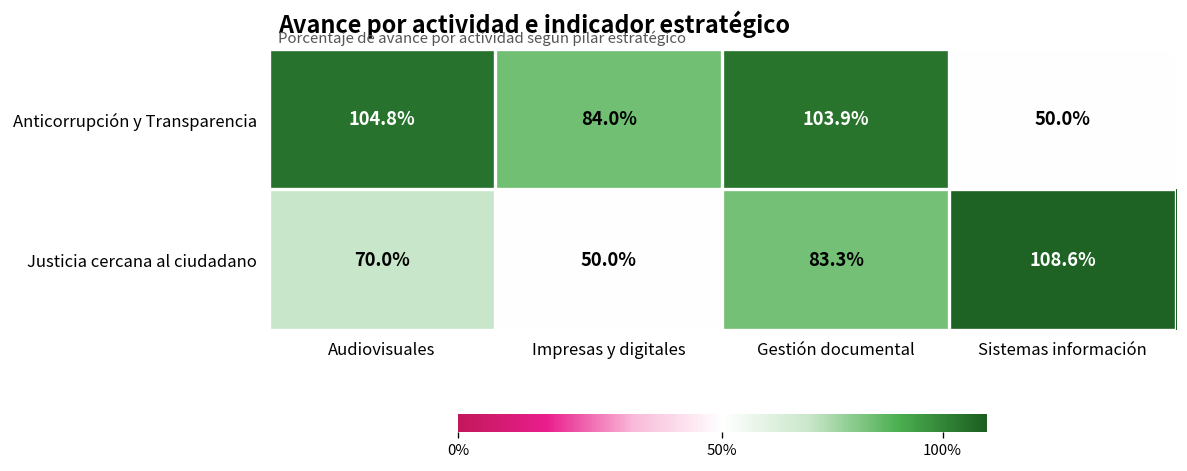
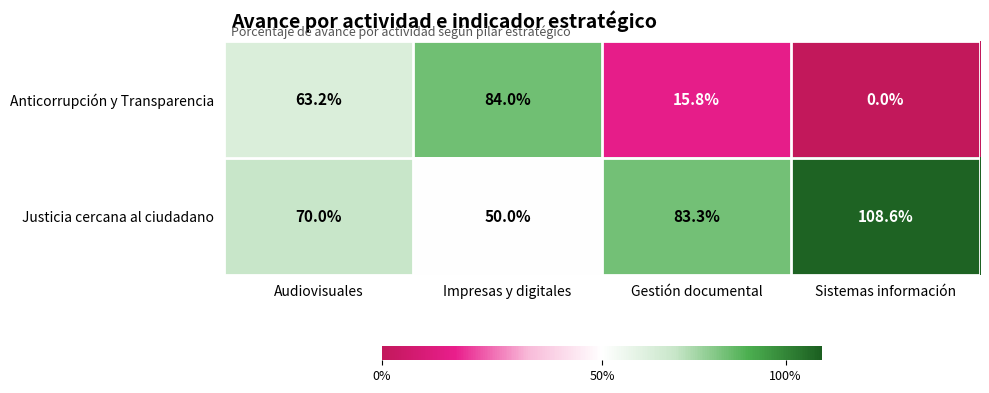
Anticorrupción y Transparencia, Audiovisuales: 104.8% -> 63.2%
Anticorrupción y Transparencia, Gestión documental: 103.9% -> 15.8%
Anticorrupción y Transparencia, Sistemas información: 50.0% -> 0.0%
